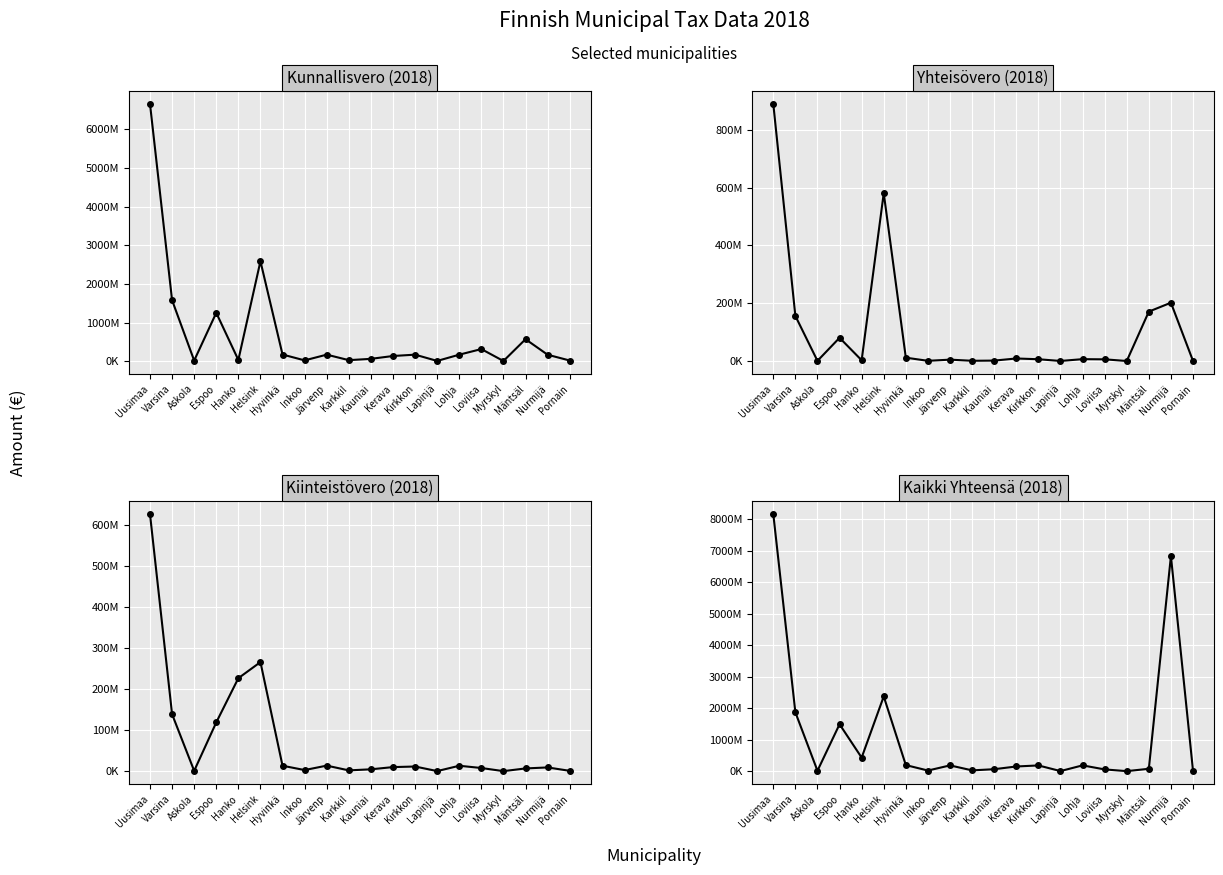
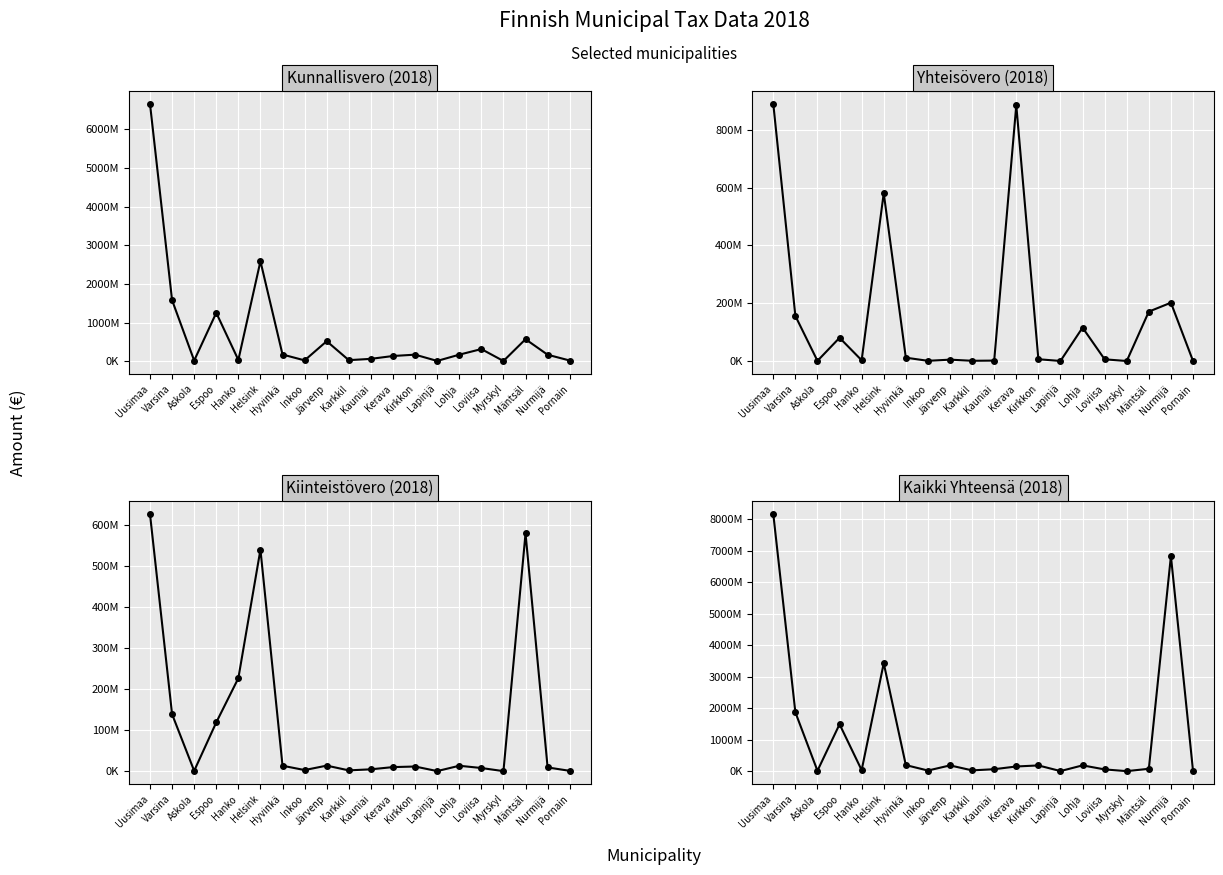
Kunnallisvero (2018), Järvenp: 200000000 -> 500000000
Yhteisövero (2018), Kerava: 10000000 -> 880000000
Yhteisövero (2018), Lohja: 10000000 -> 120000000
Kiinteistövero (2018), Helsink: 270000000 -> 540000000
Kiinteistövero (2018), Mäntsäl: 10000000 -> 580000000
Kaikki Yhteensä (2018), Hanko: 400000000 -> 0
Kaikki Yhteensä (2018), Helsink: 2400000000 -> 3400000000
